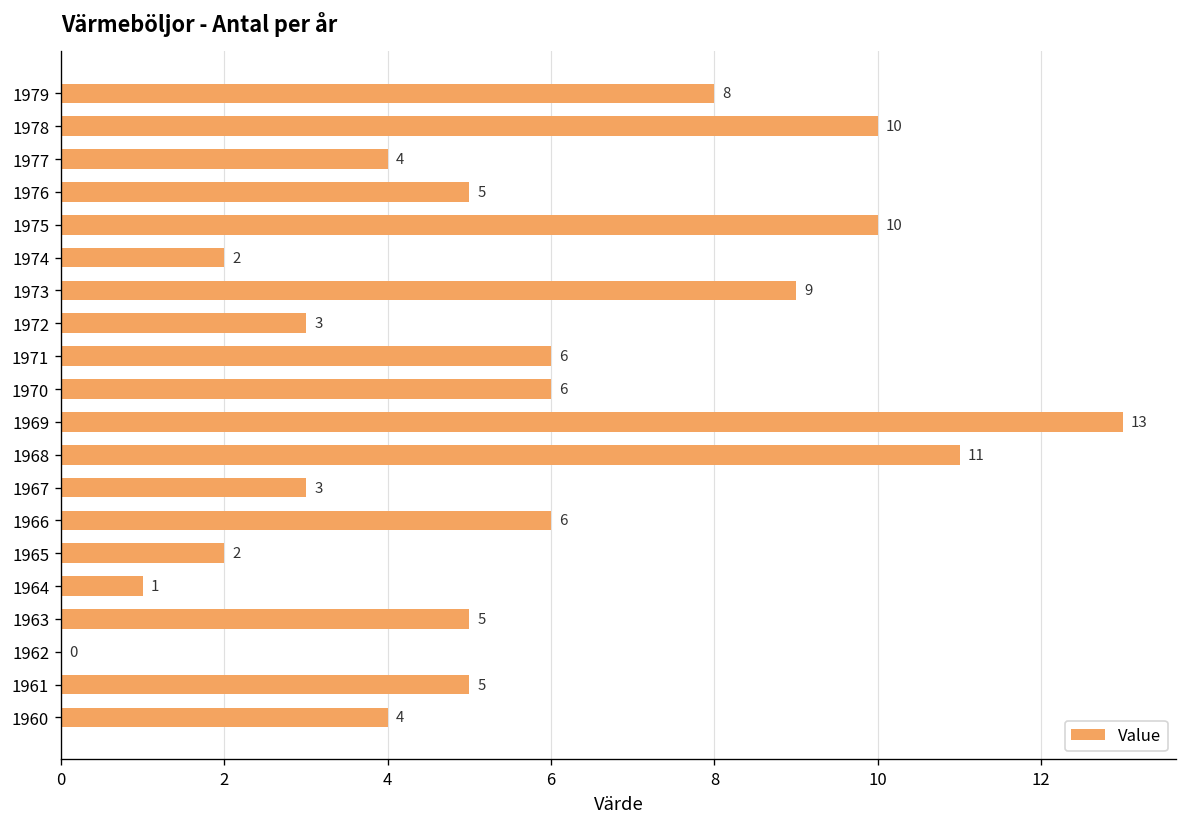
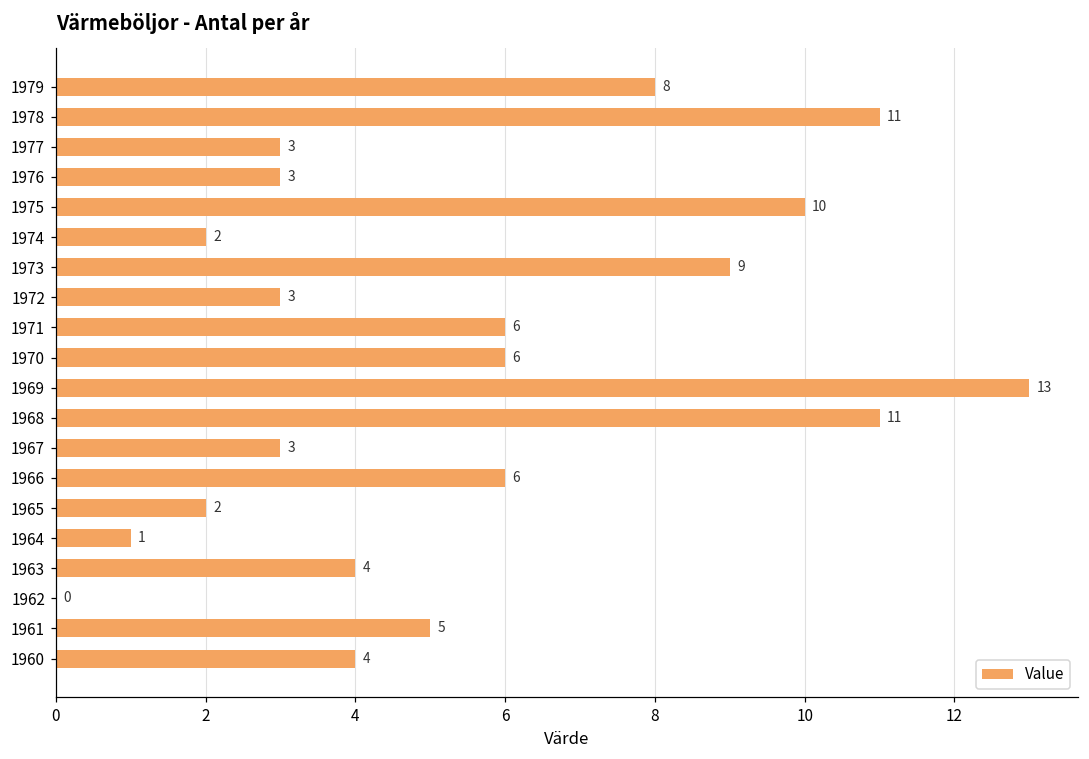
1978: 10 -> 11
1977: 4 -> 3
1976: 5 -> 3
1963: 5 -> 4
